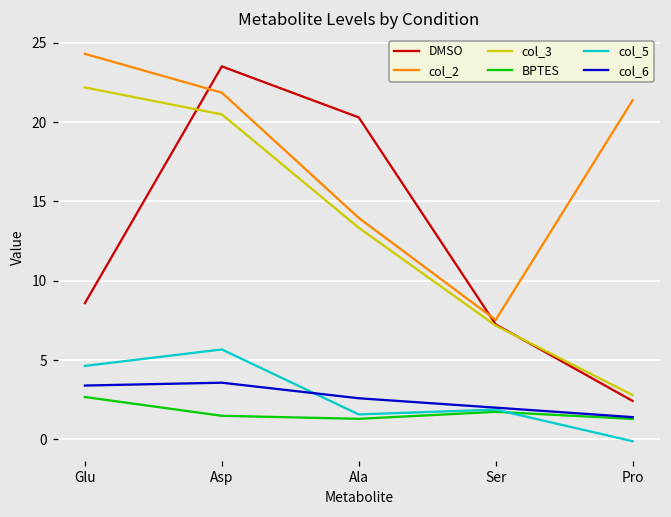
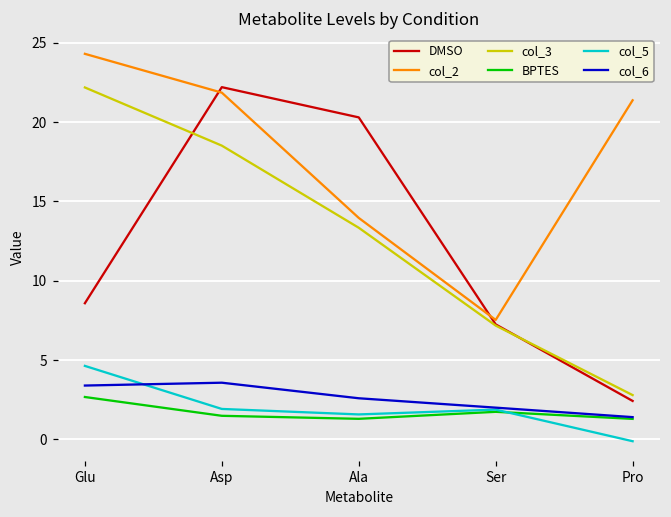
DMSO, Asp: 23.5 -> 22.2
col_3, Asp: 20.5 -> 18.5
col_5, Asp: 5.7 -> 1.9
